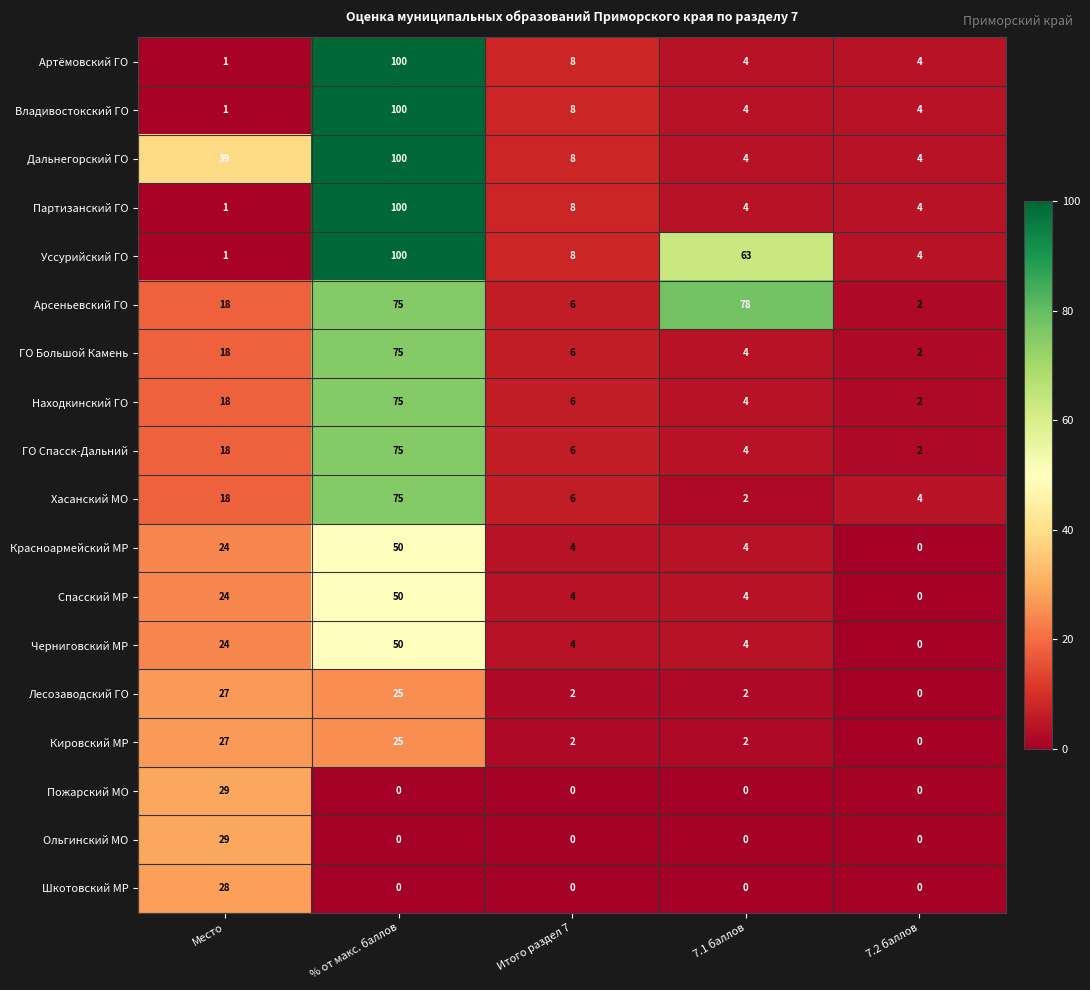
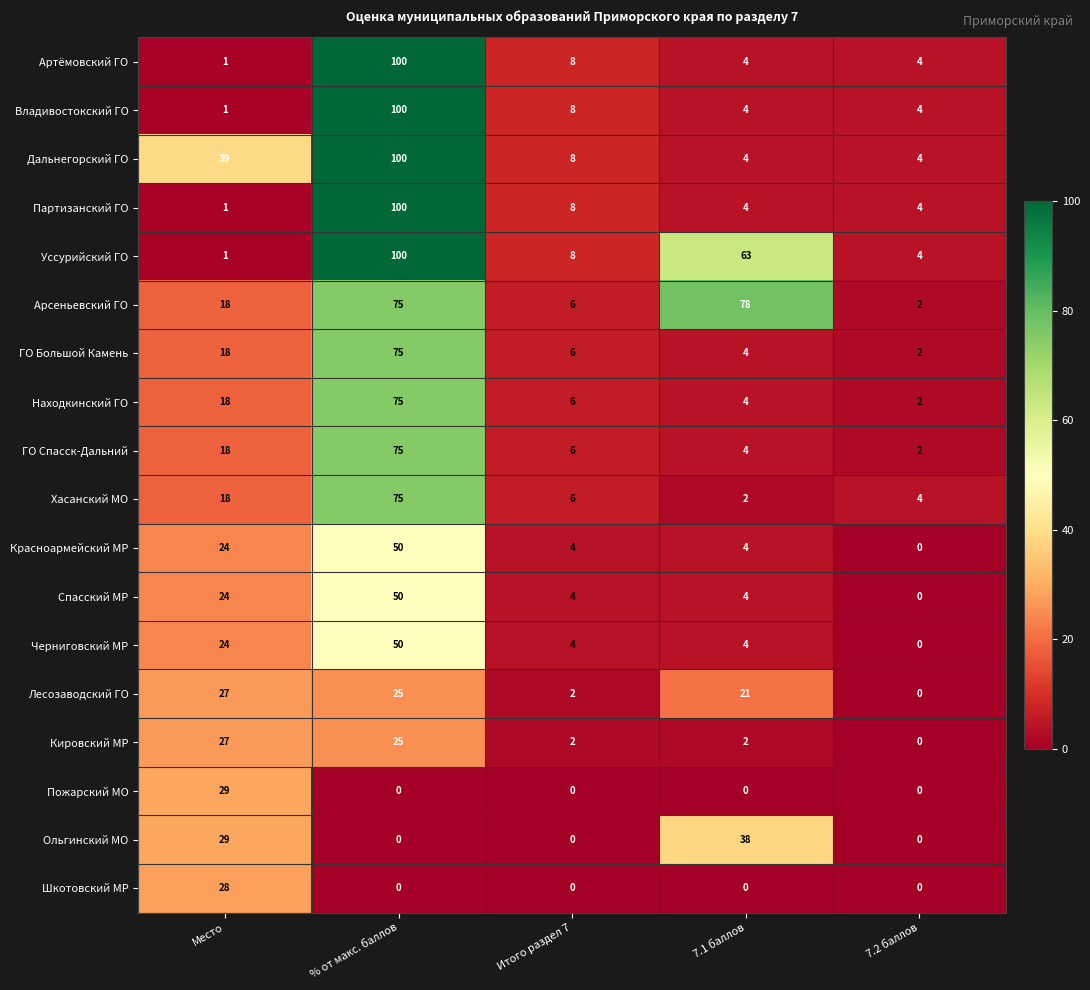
Лесозаводский ГО, 7.1 баллов: 2 -> 21
Ольгинский МО, 7.1 баллов: 0 -> 38
